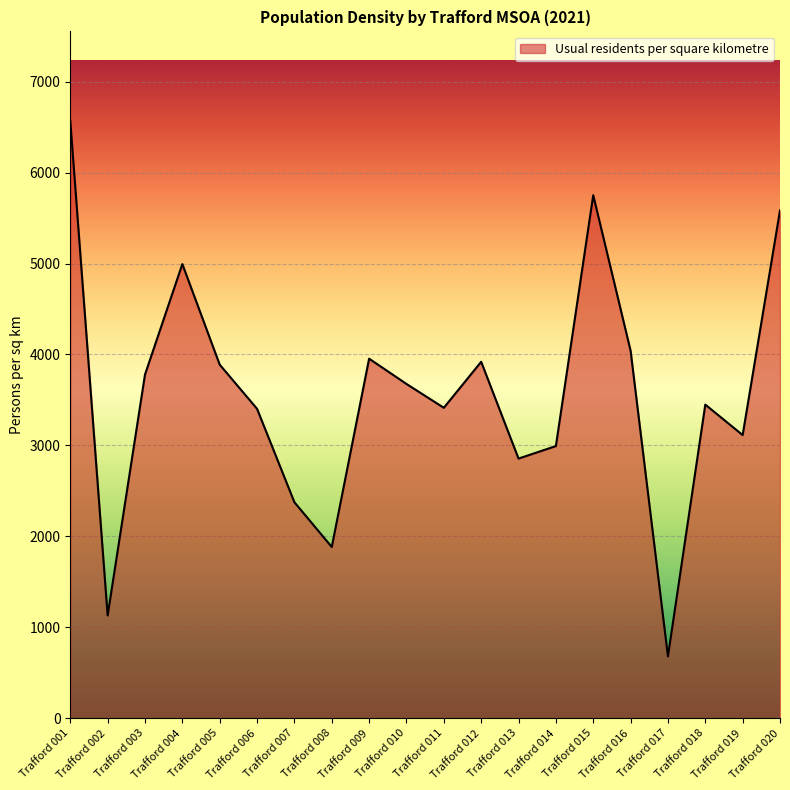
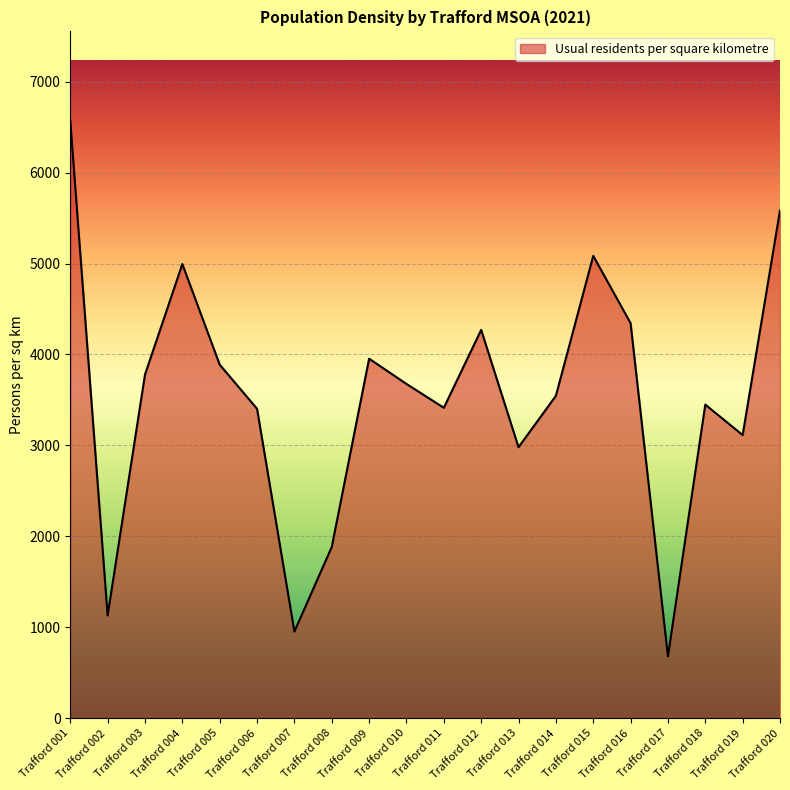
Trafford 007: 2400 -> 1000
Trafford 012: 3900 -> 4300
Trafford 013: 2900 -> 3000
Trafford 014: 3000 -> 3500
Trafford 015: 5800 -> 5100
Trafford 016: 4000 -> 4300
